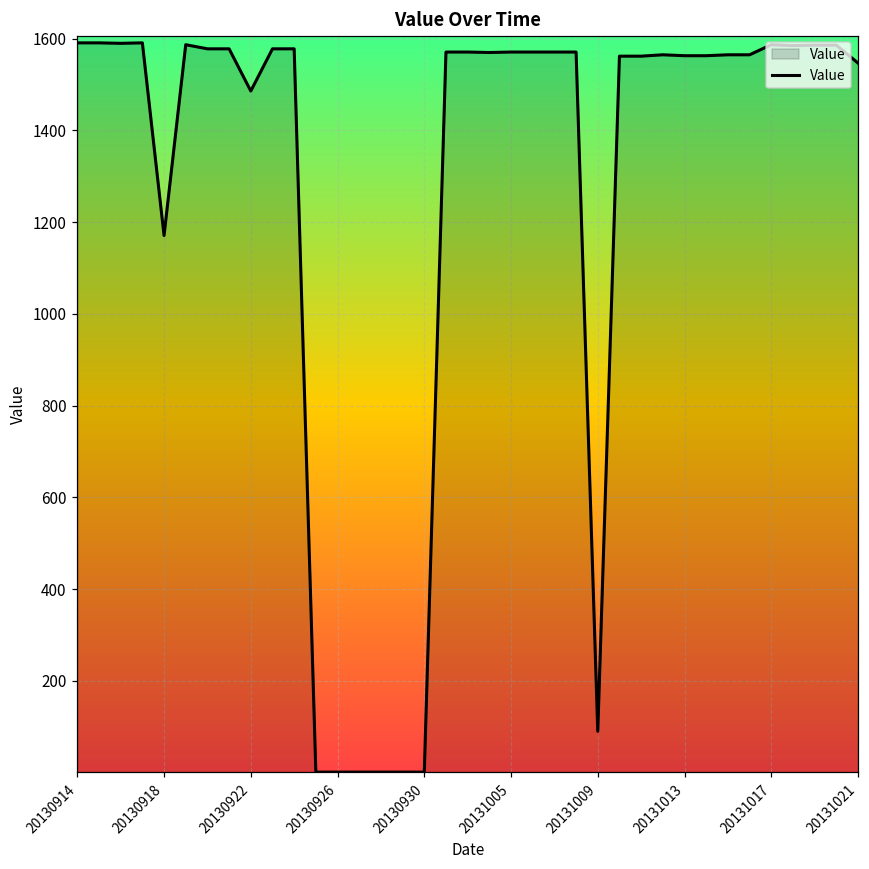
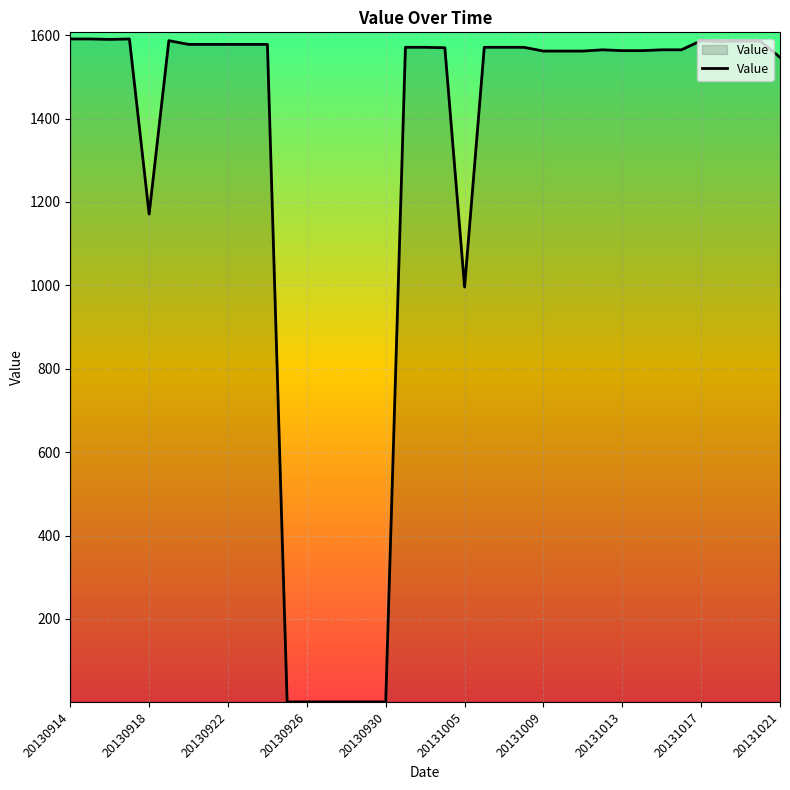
20130922: 1490 -> 1580
20131005: 1570 -> 1000
20131009: 90 -> 1560
